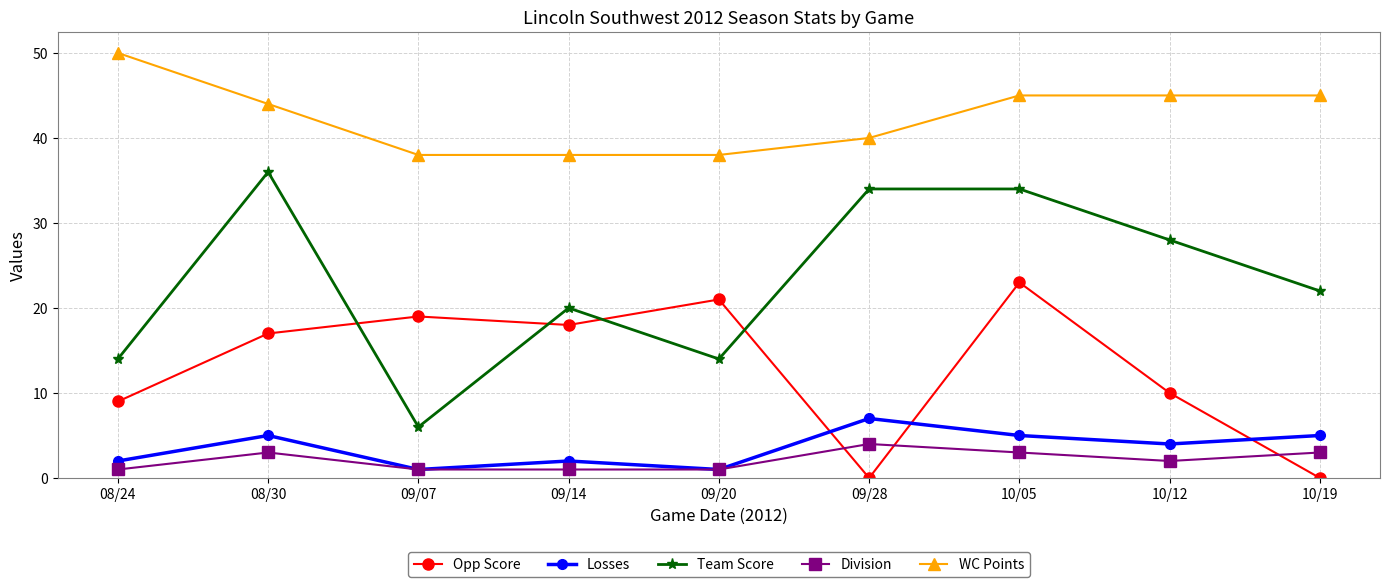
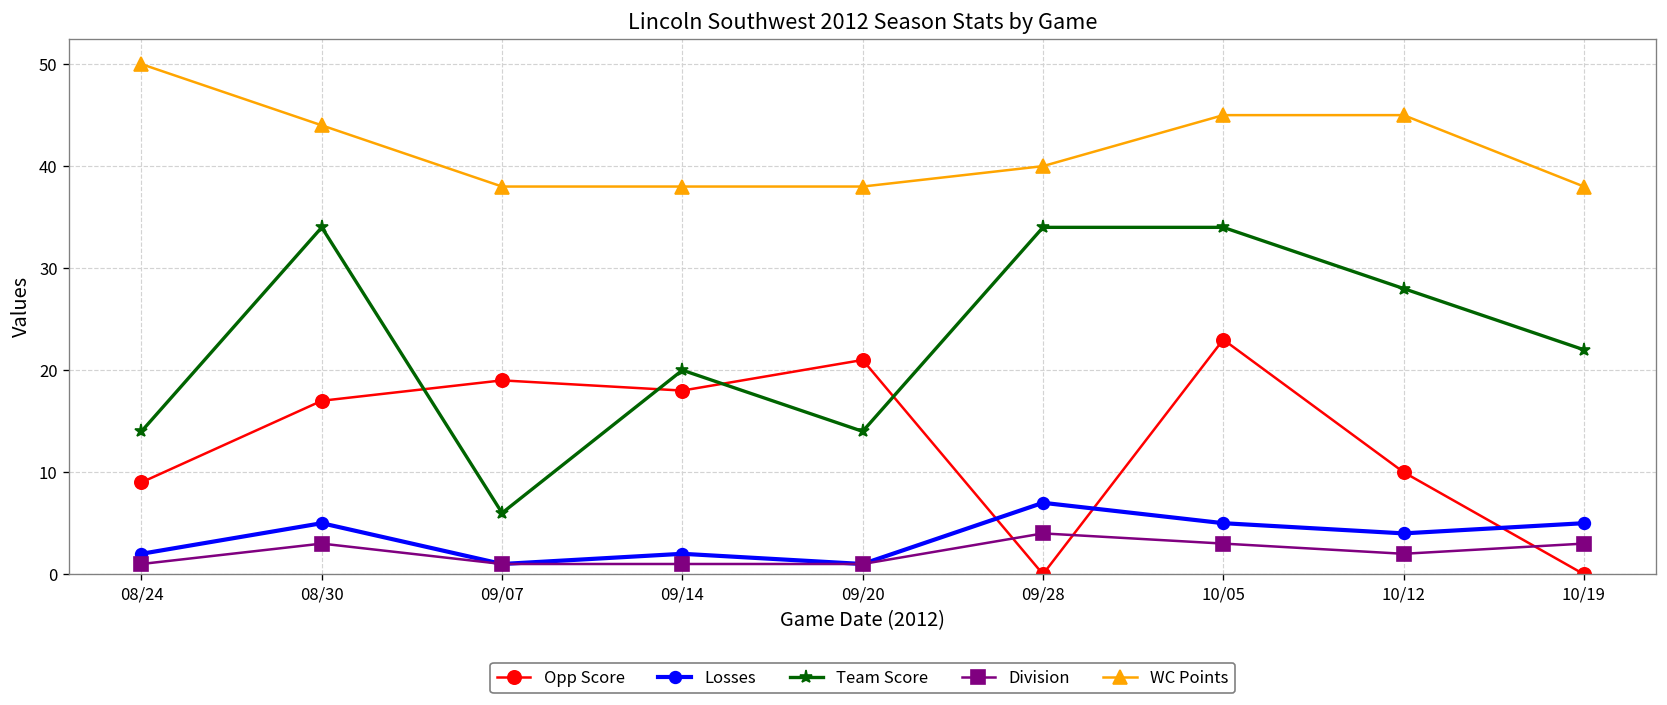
Team Score, 08/30: 36 -> 34
WC Points, 10/19: 45 -> 38
